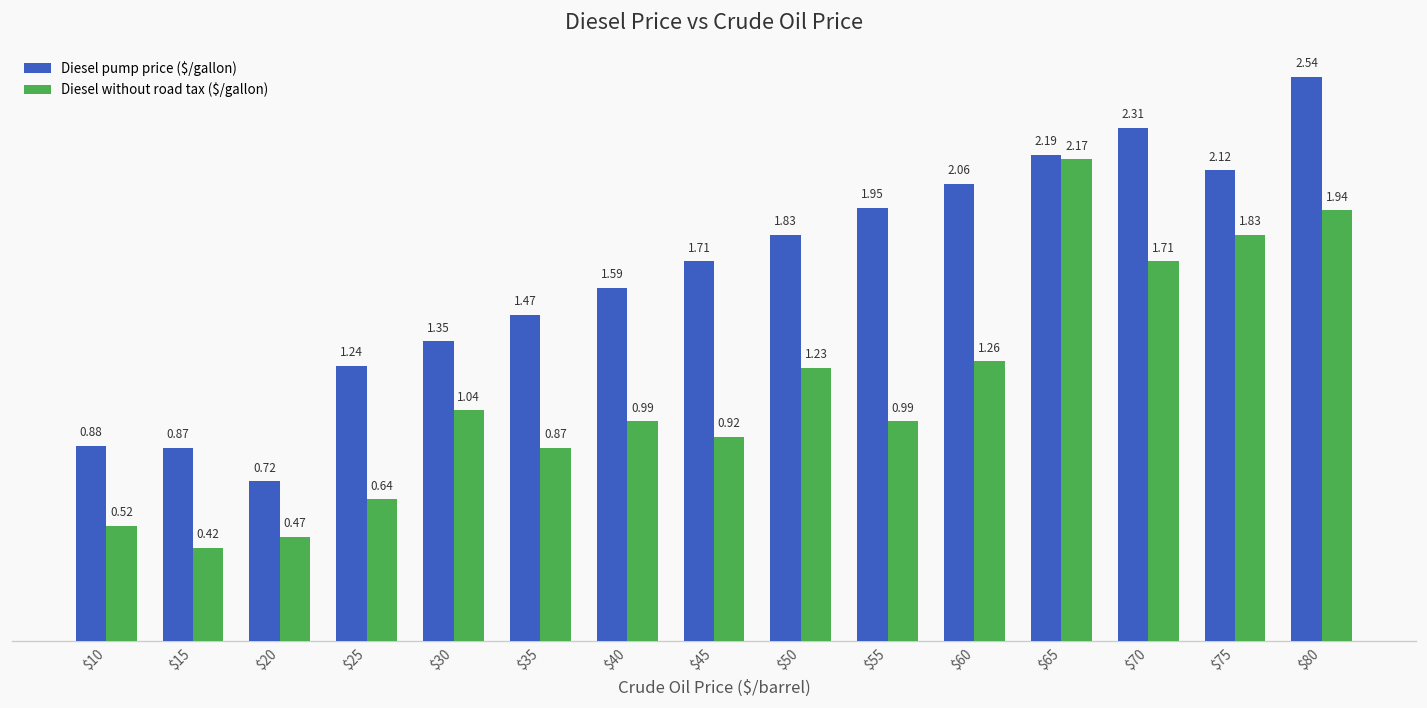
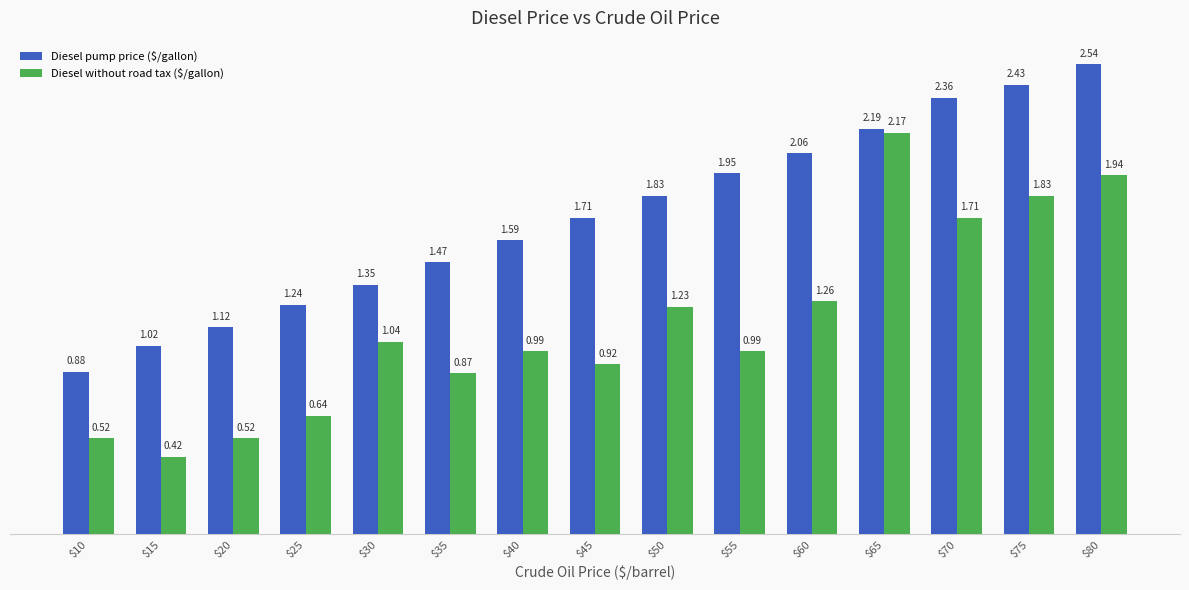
Diesel pump price ($/gallon), $15: 0.87 -> 1.02
Diesel pump price ($/gallon), $20: 0.72 -> 1.12
Diesel without road tax ($/gallon), $20: 0.47 -> 0.52
Diesel pump price ($/gallon), $70: 2.31 -> 2.36
Diesel pump price ($/gallon), $75: 2.12 -> 2.43
